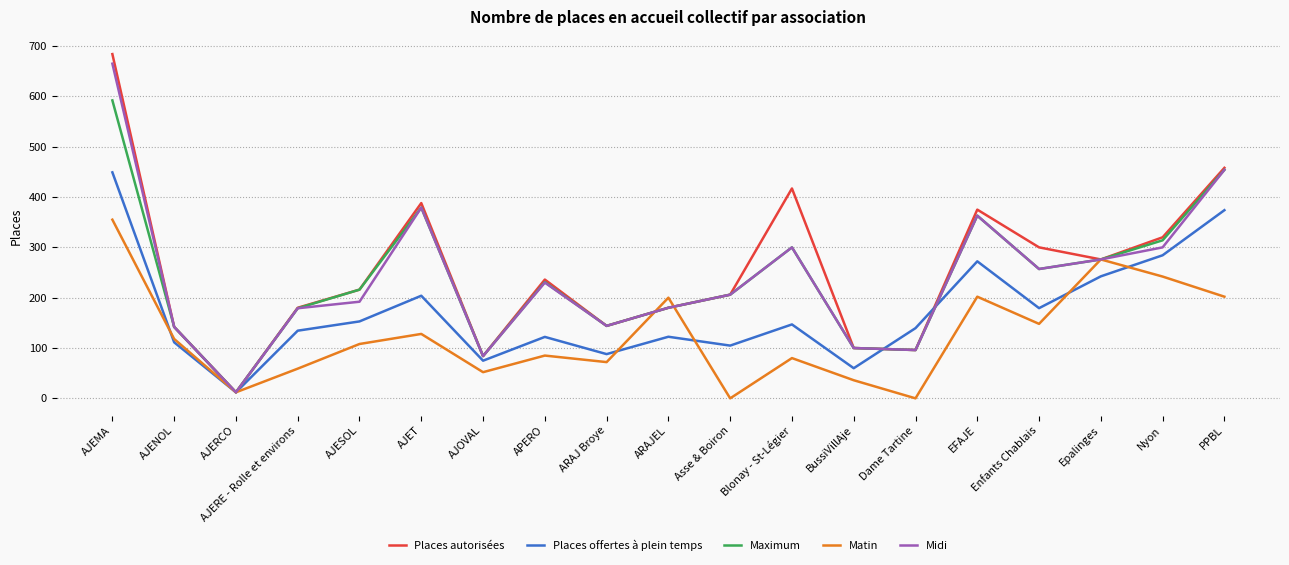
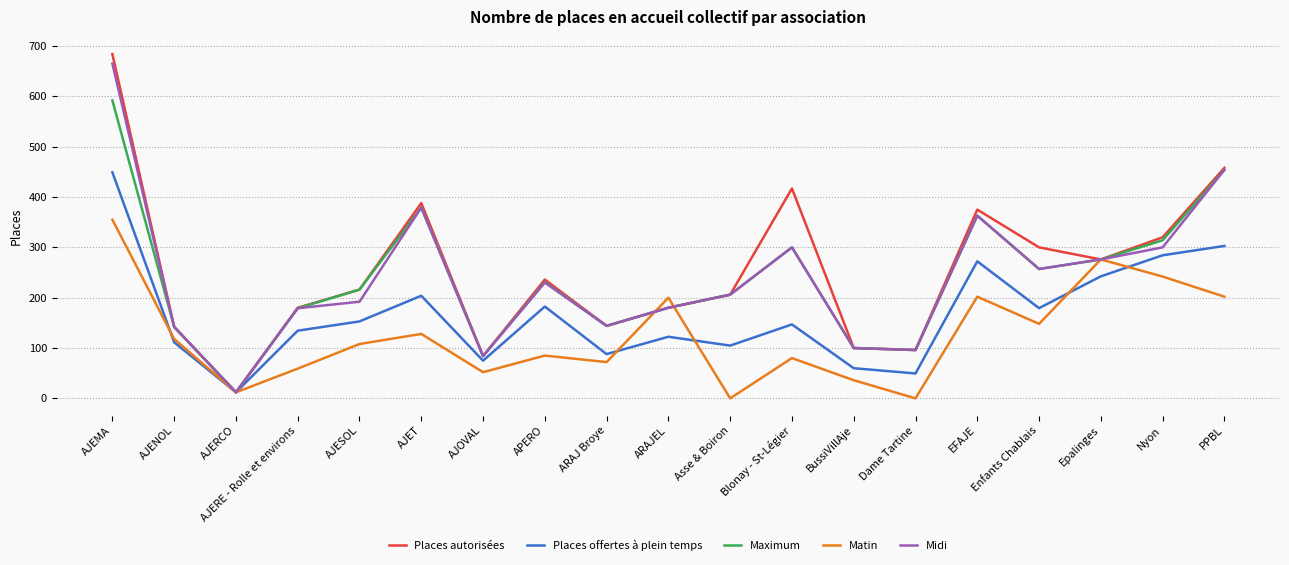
Places offertes à plein temps, APERO: 120 -> 180
Places offertes à plein temps, Dame Tartine: 140 -> 50
Places offertes à plein temps, PPBL: 370 -> 300
